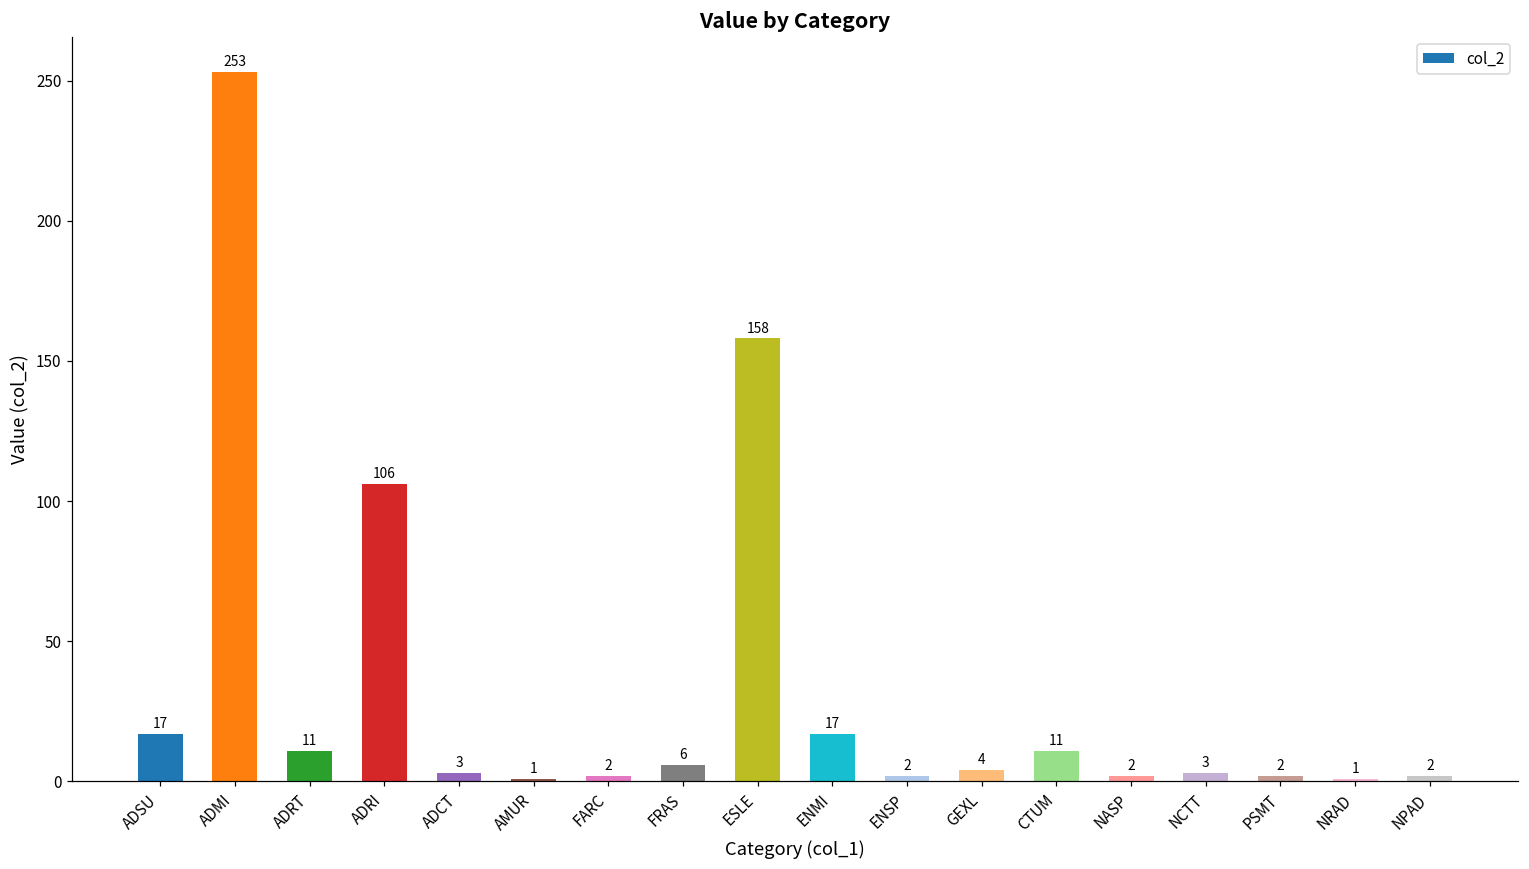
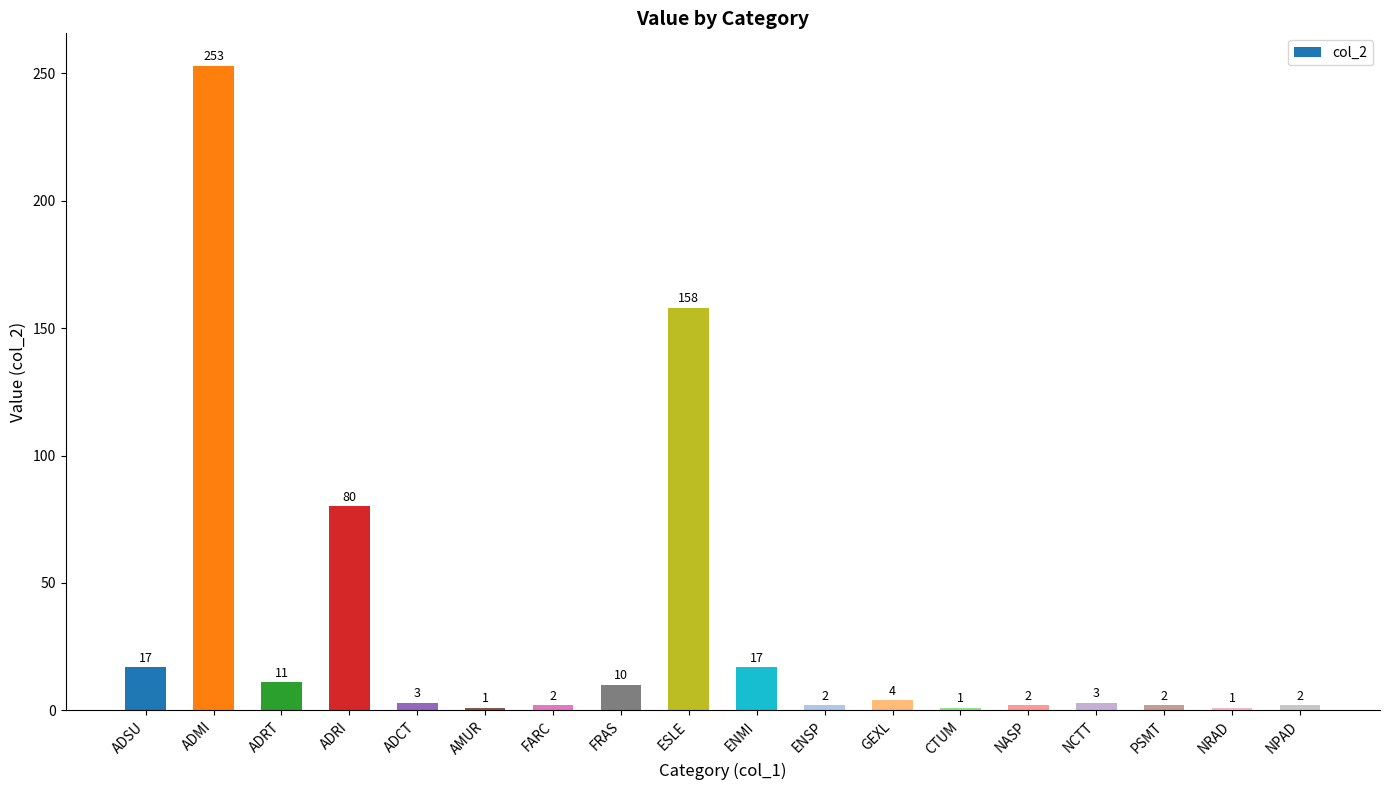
ADRI: 106 -> 80
FRAS: 6 -> 10
CTUM: 11 -> 1
